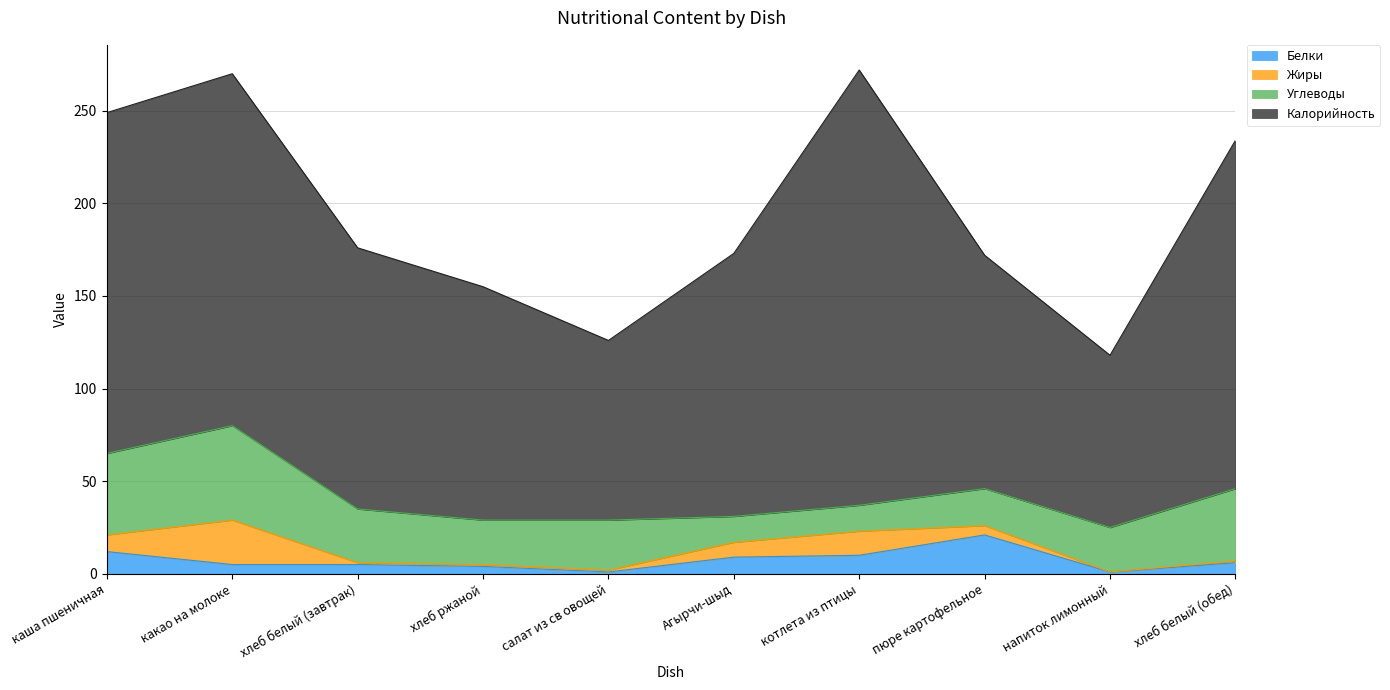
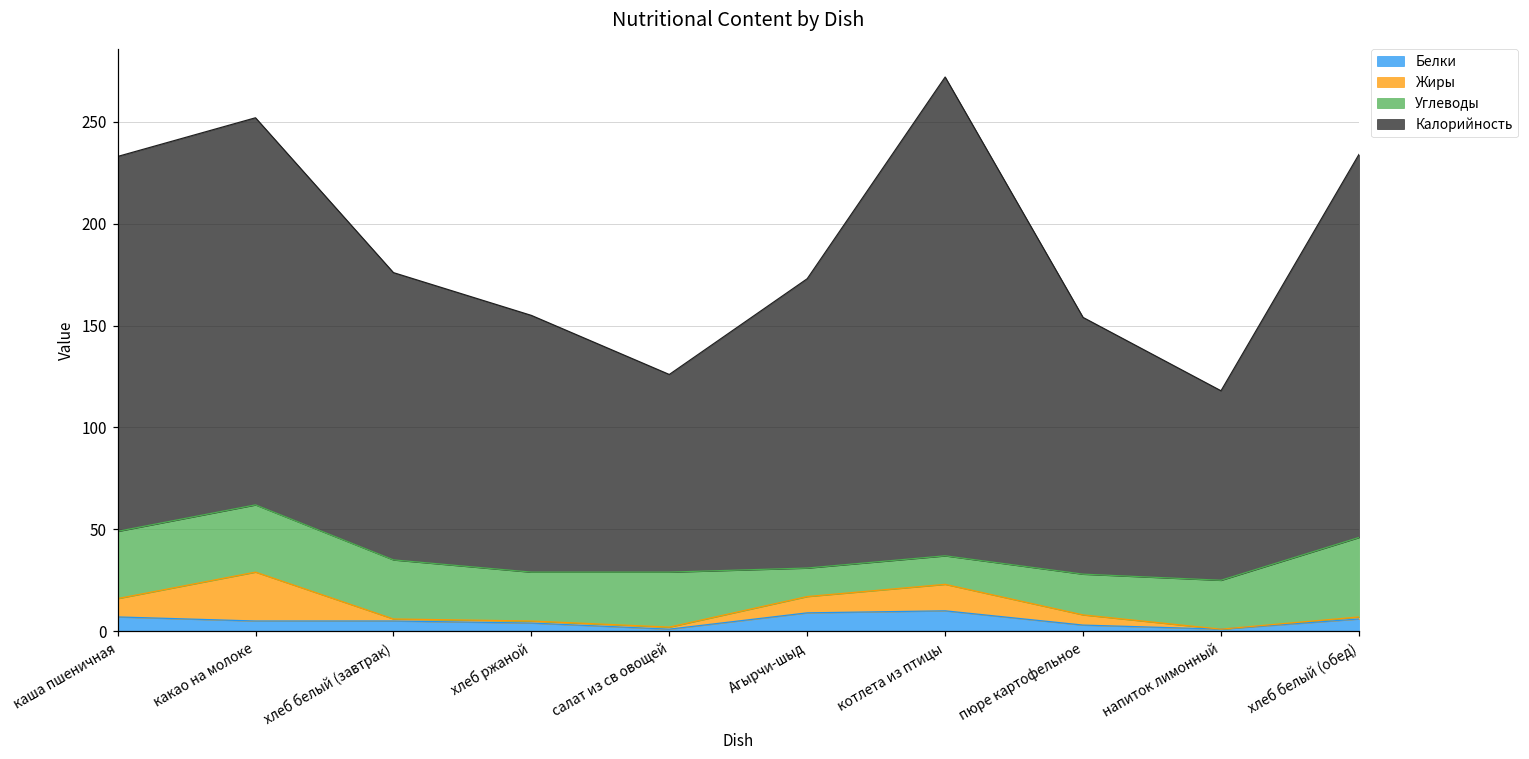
Белки, каша пшеничная: 12 -> 7
Углеводы, каша пшеничная: 44 -> 33
Углеводы, какао на молоке: 51 -> 33
Белки, пюре картофельное: 21 -> 3
